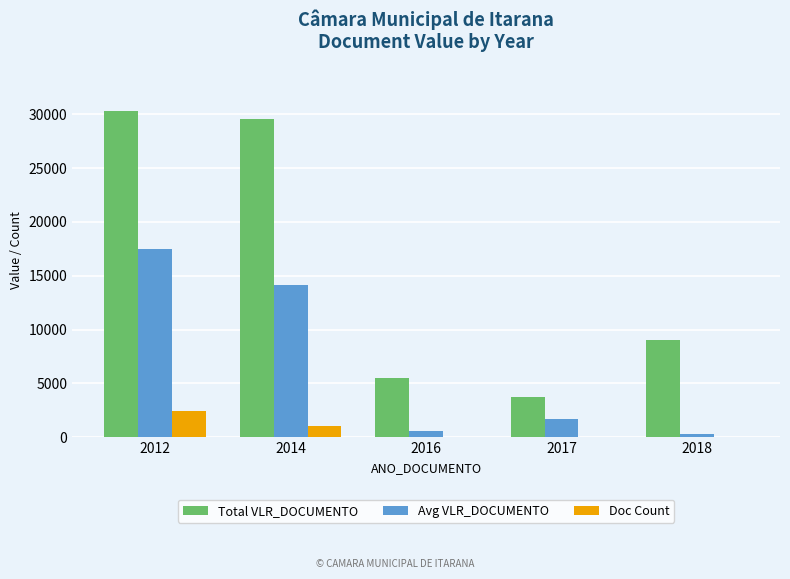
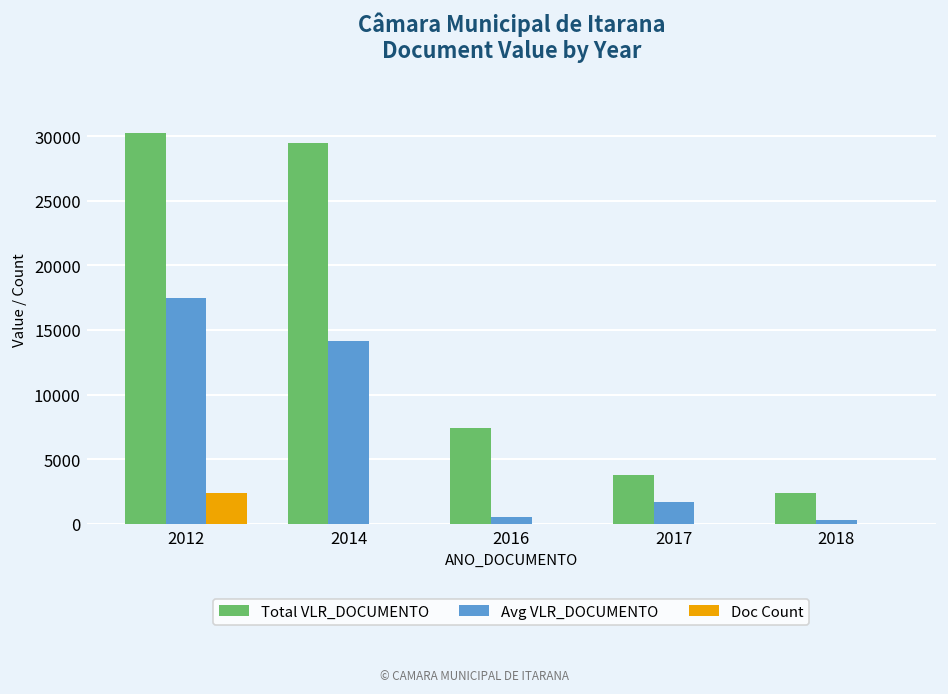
Doc Count, 2014: 1000 -> 0
Total VLR_DOCUMENTO, 2016: 5500 -> 7400
Total VLR_DOCUMENTO, 2018: 9100 -> 2400
